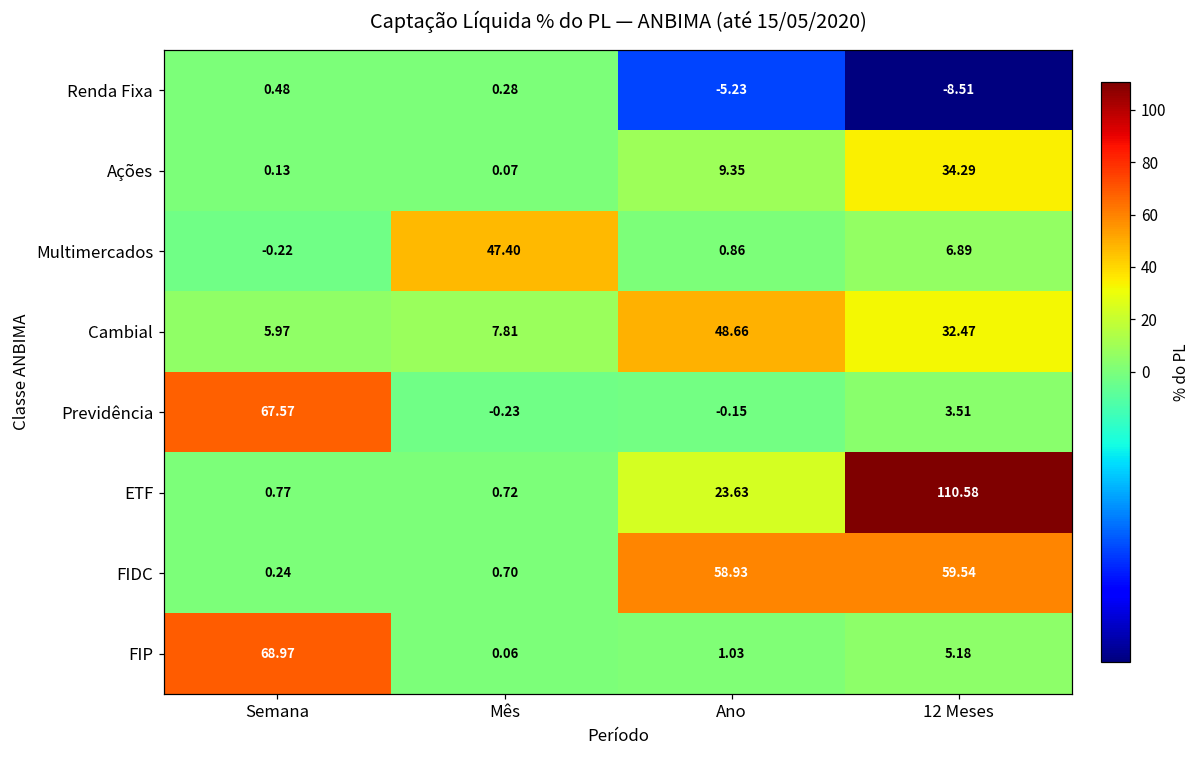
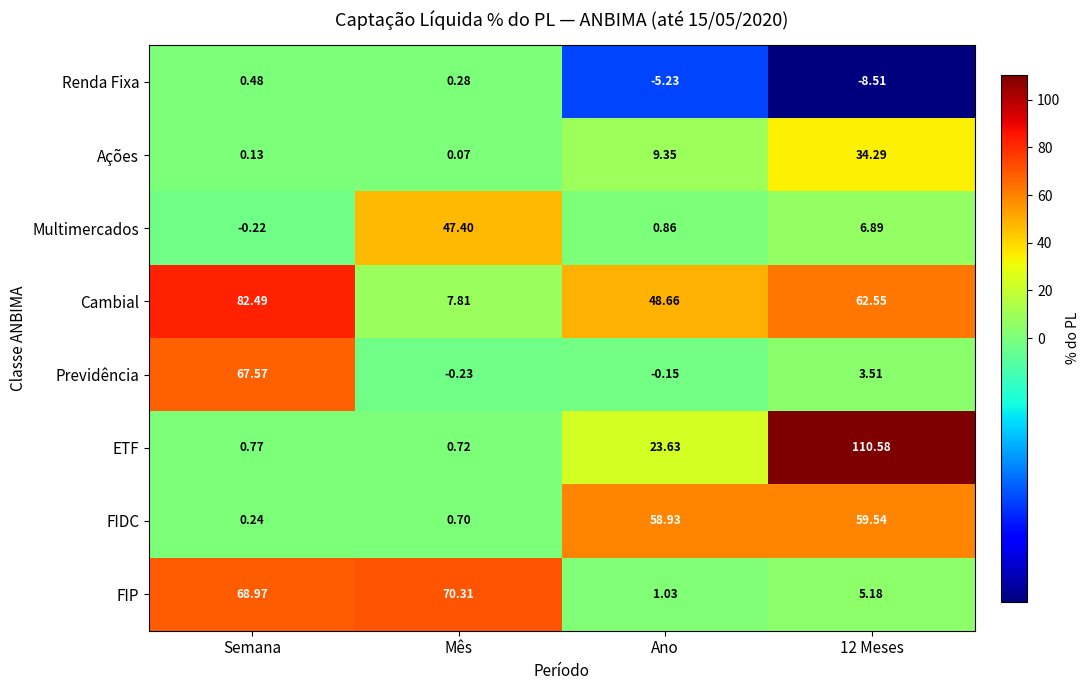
Cambial, Semana: 5.97 -> 82.49
Cambial, 12 Meses: 32.47 -> 62.55
FIP, Mês: 0.06 -> 70.31
